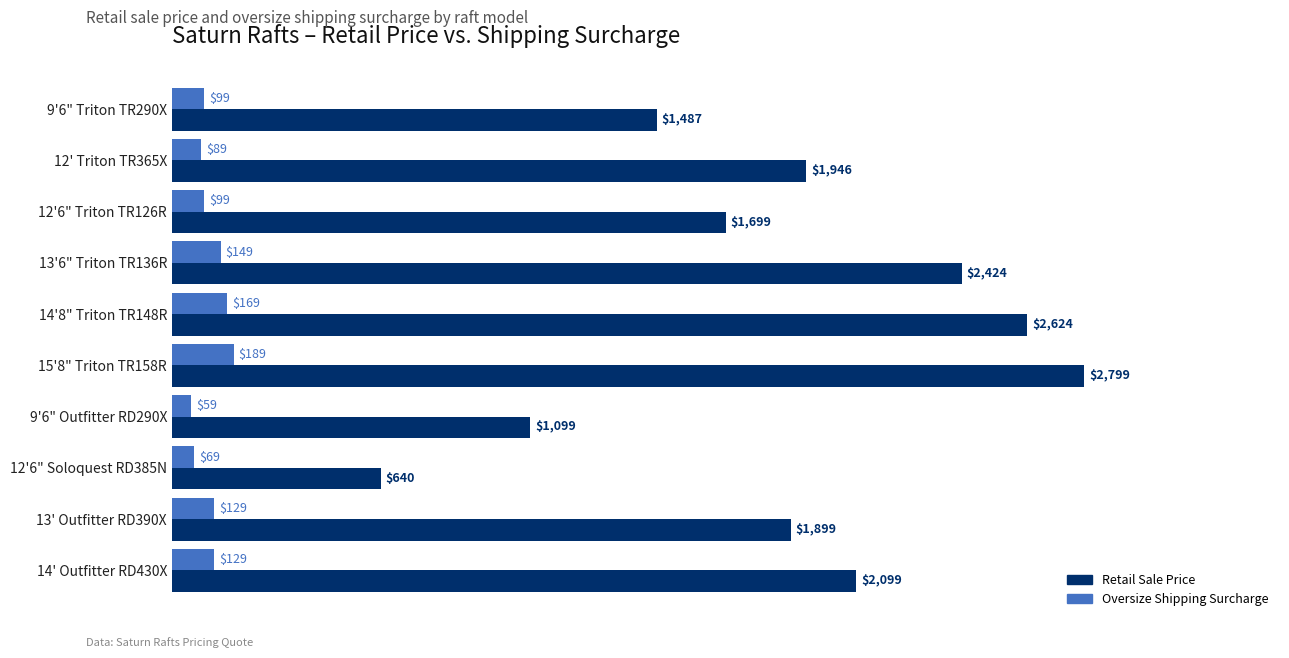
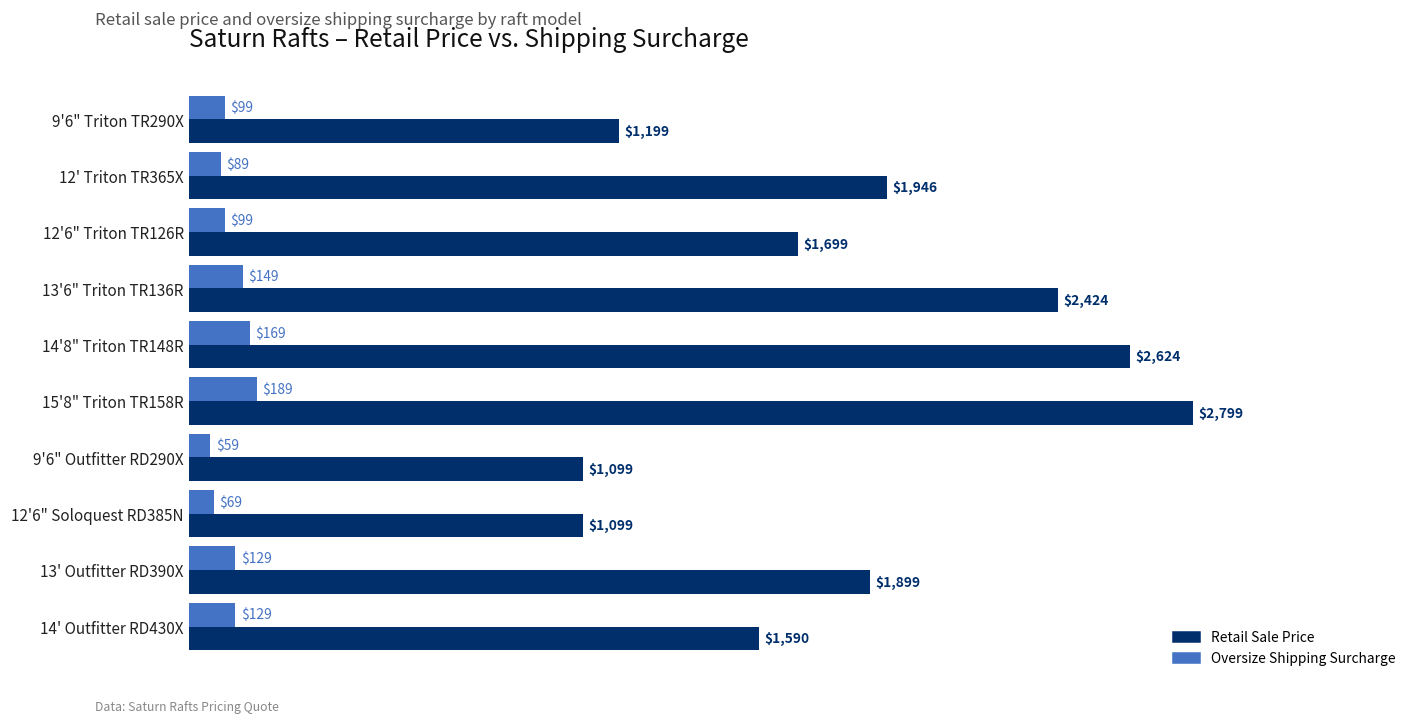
Retail Sale Price, 9'6" Triton TR290X: $1,487 -> $1,199
Retail Sale Price, 12'6" Soloquest RD385N: $640 -> $1,099
Retail Sale Price, 14' Outfitter RD430X: $2,099 -> $1,590
